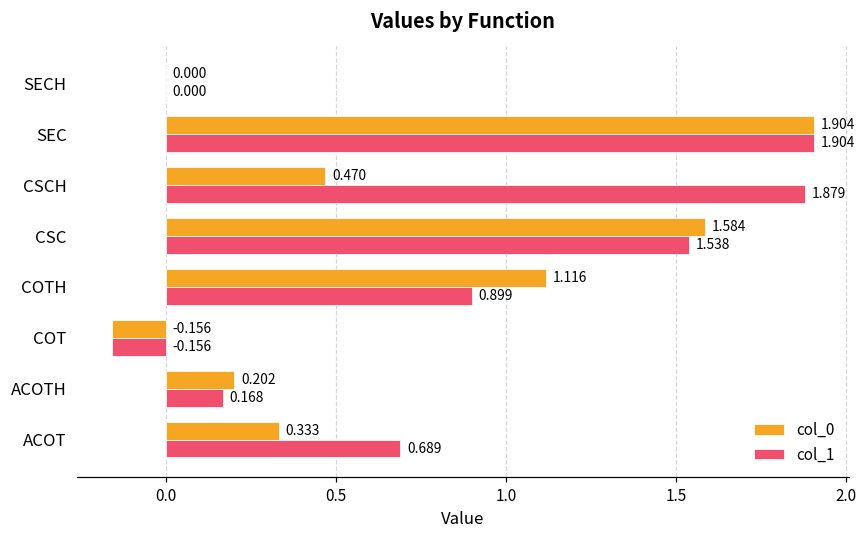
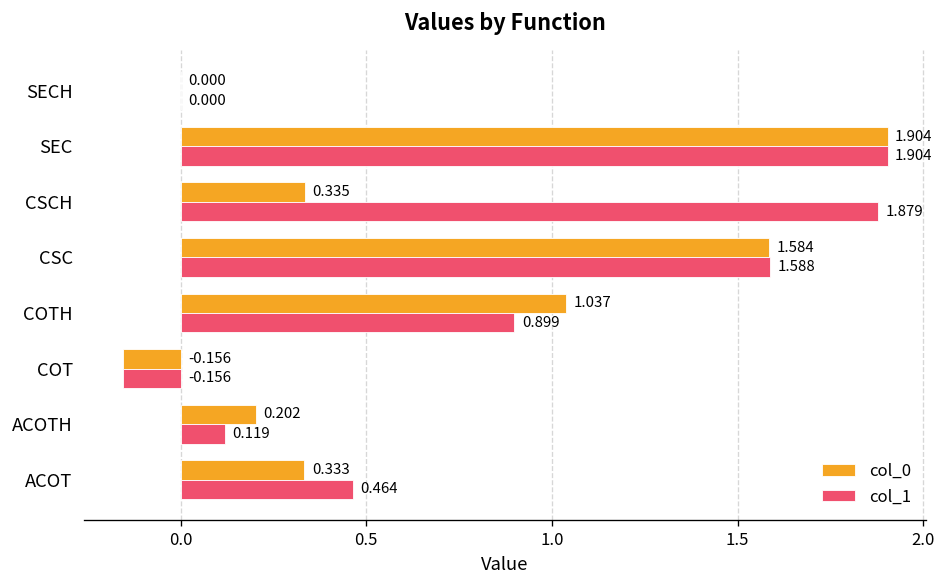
col_0, CSCH: 0.470 -> 0.335
col_1, CSC: 1.538 -> 1.588
col_0, COTH: 1.116 -> 1.037
col_1, ACOTH: 0.168 -> 0.119
col_1, ACOT: 0.689 -> 0.464
